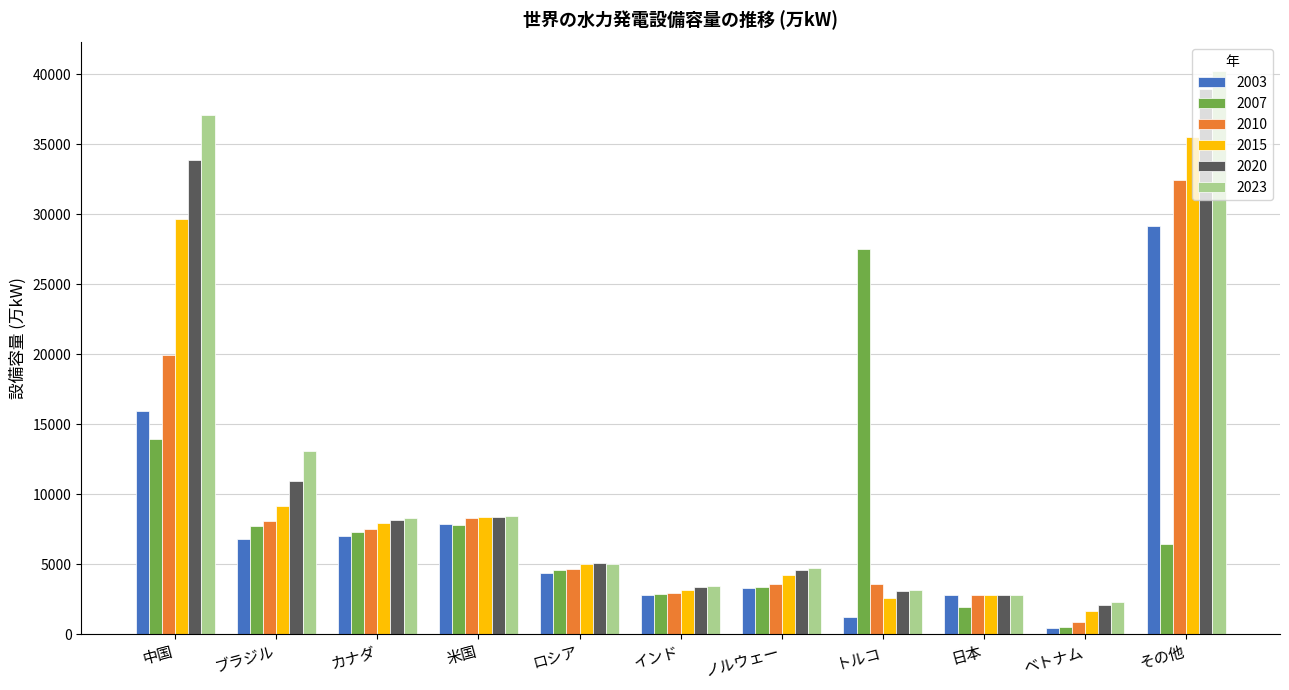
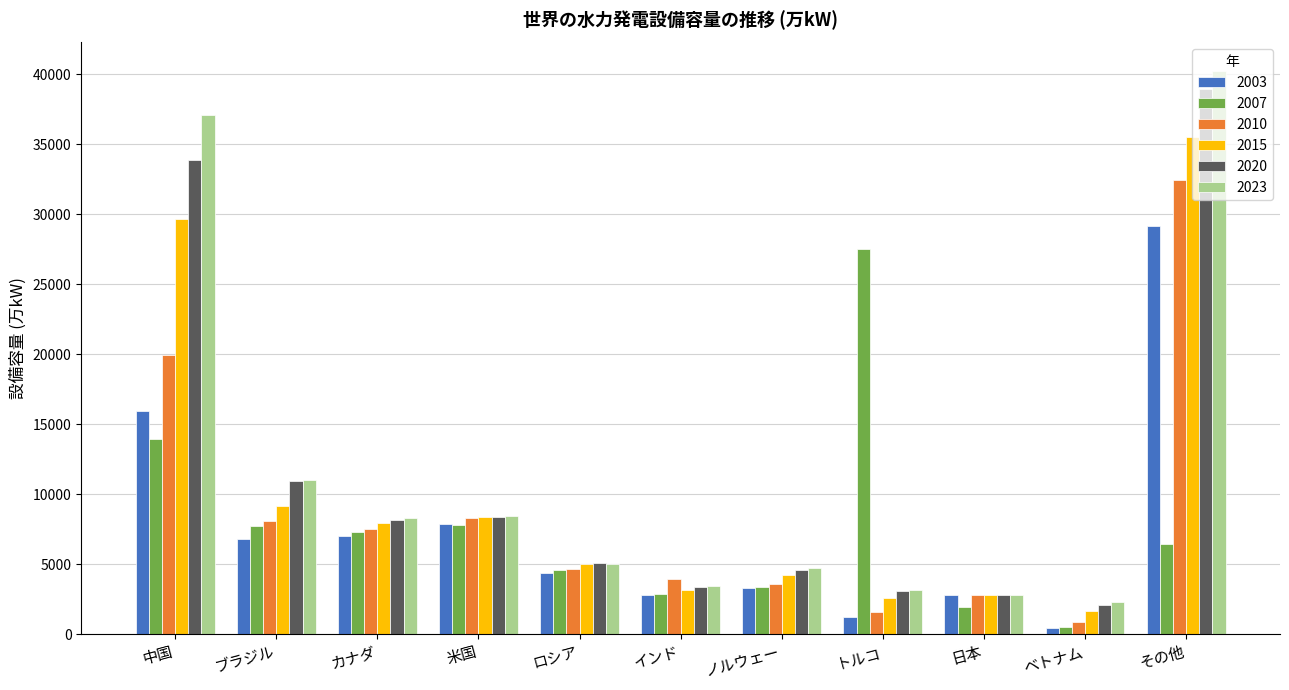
2023, ブラジル: 13100 -> 11000
2010, インド: 3000 -> 3900
2010, トルコ: 3600 -> 1600
